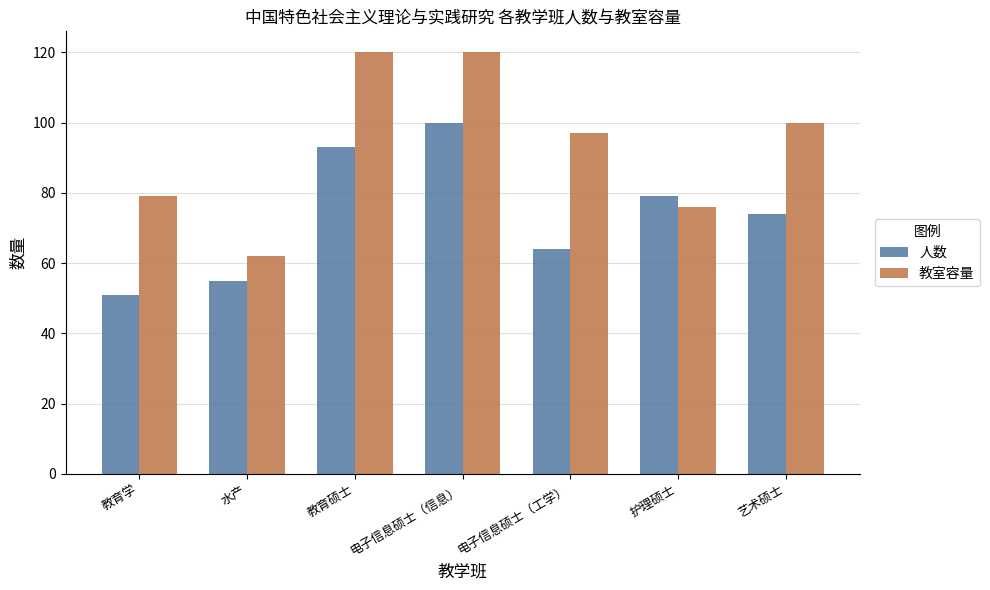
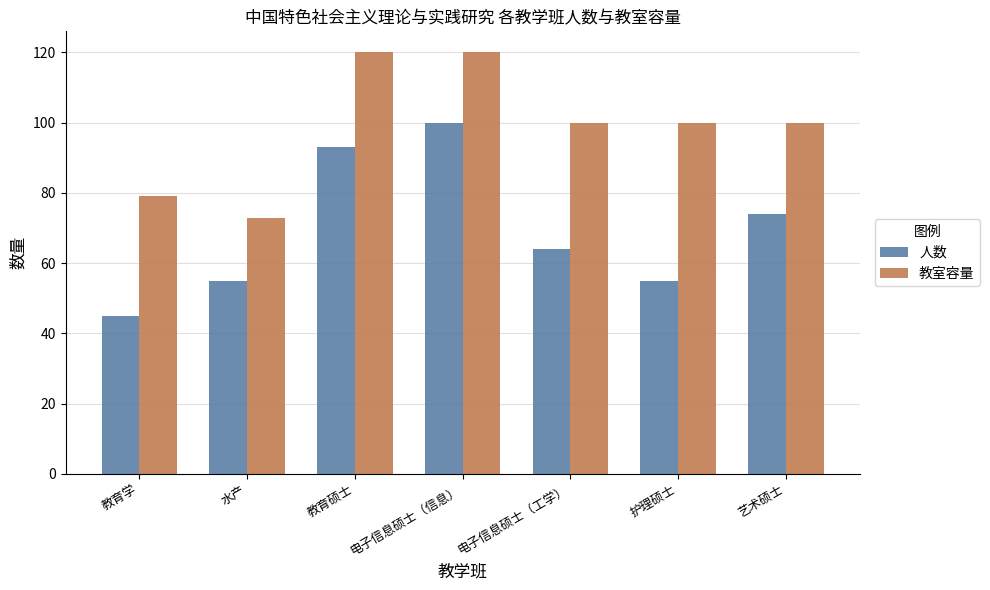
人数, 教育学: 51 -> 45
教室容量, 水产: 62 -> 73
教室容量, 电子信息硕士（工学）: 97 -> 100
人数, 护理硕士: 79 -> 55
教室容量, 护理硕士: 76 -> 100
